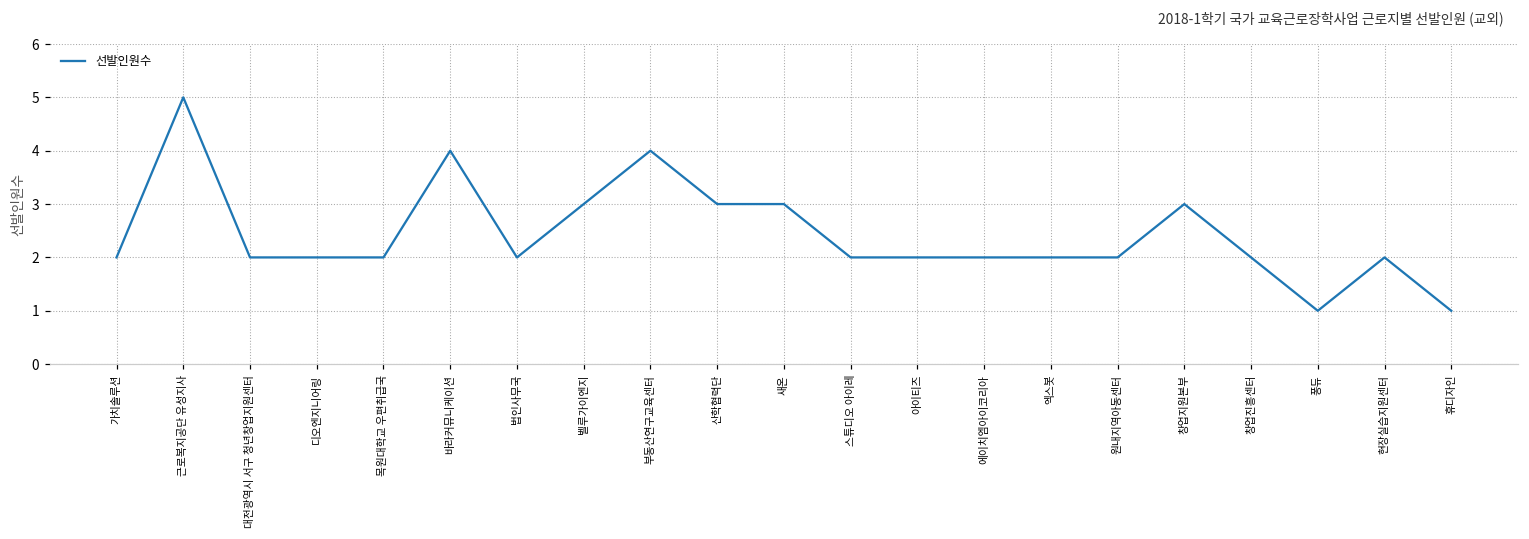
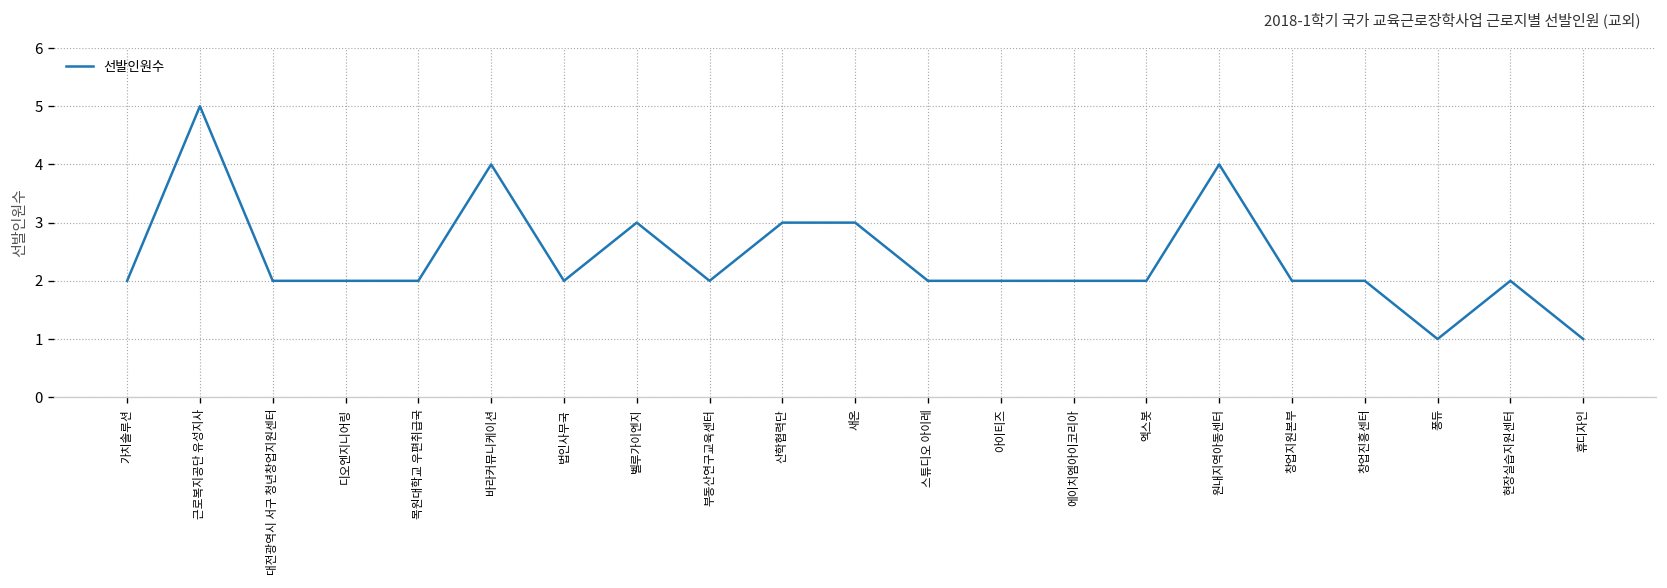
부동산연구교육센터: 4 -> 2
원내지역아동센터: 2 -> 4
창업지원본부: 3 -> 2
